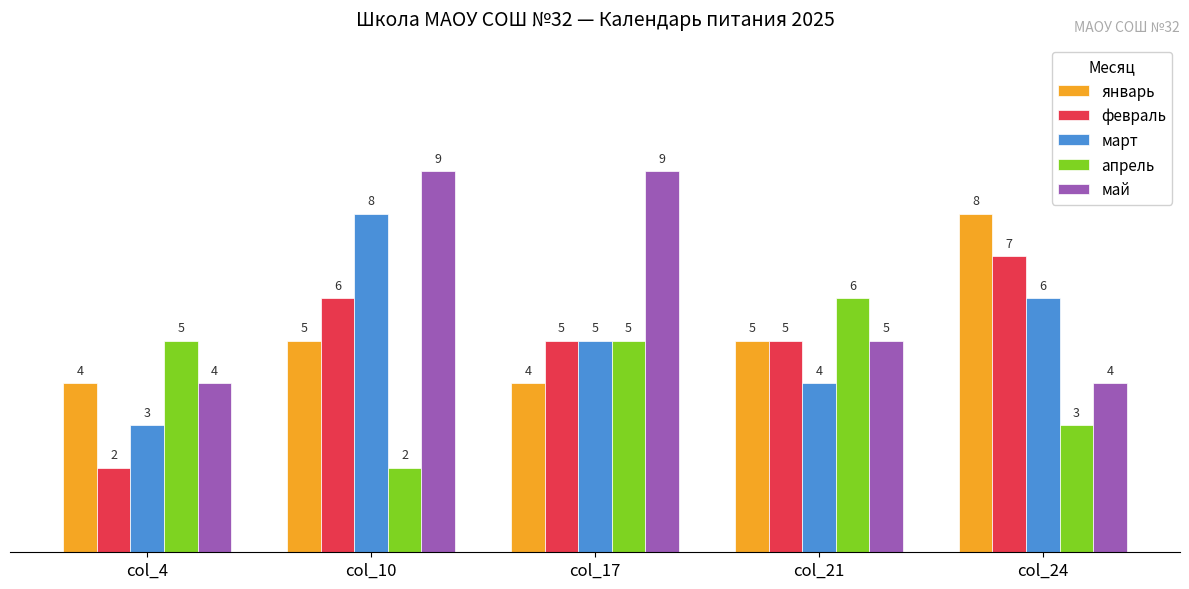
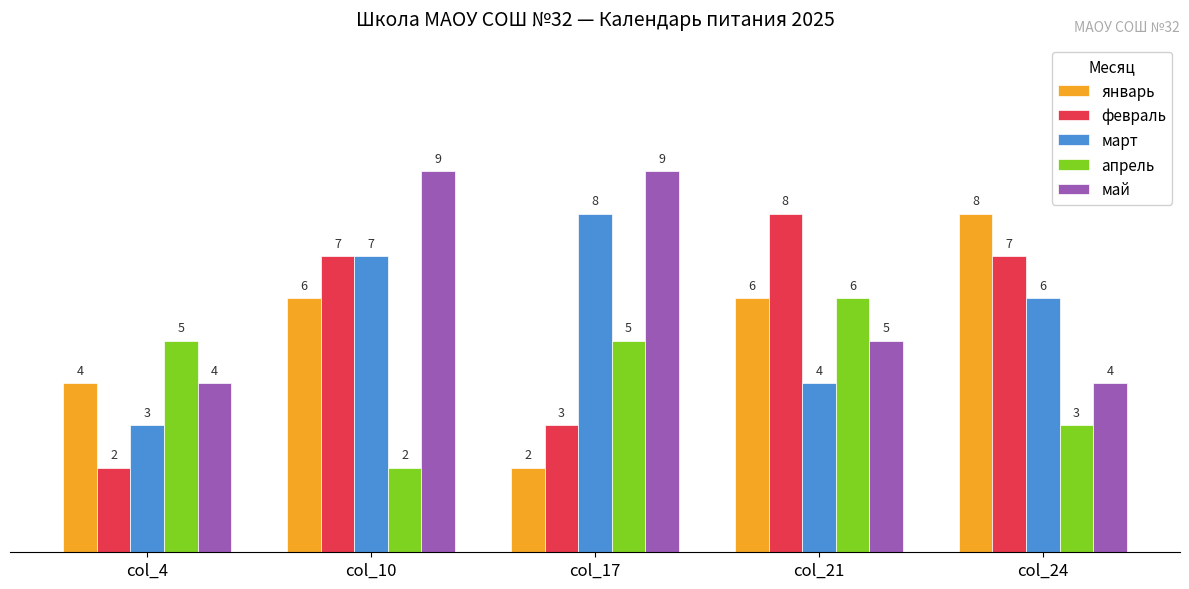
январь, col_10: 5 -> 6
февраль, col_10: 6 -> 7
март, col_10: 8 -> 7
январь, col_17: 4 -> 2
февраль, col_17: 5 -> 3
март, col_17: 5 -> 8
январь, col_21: 5 -> 6
февраль, col_21: 5 -> 8
